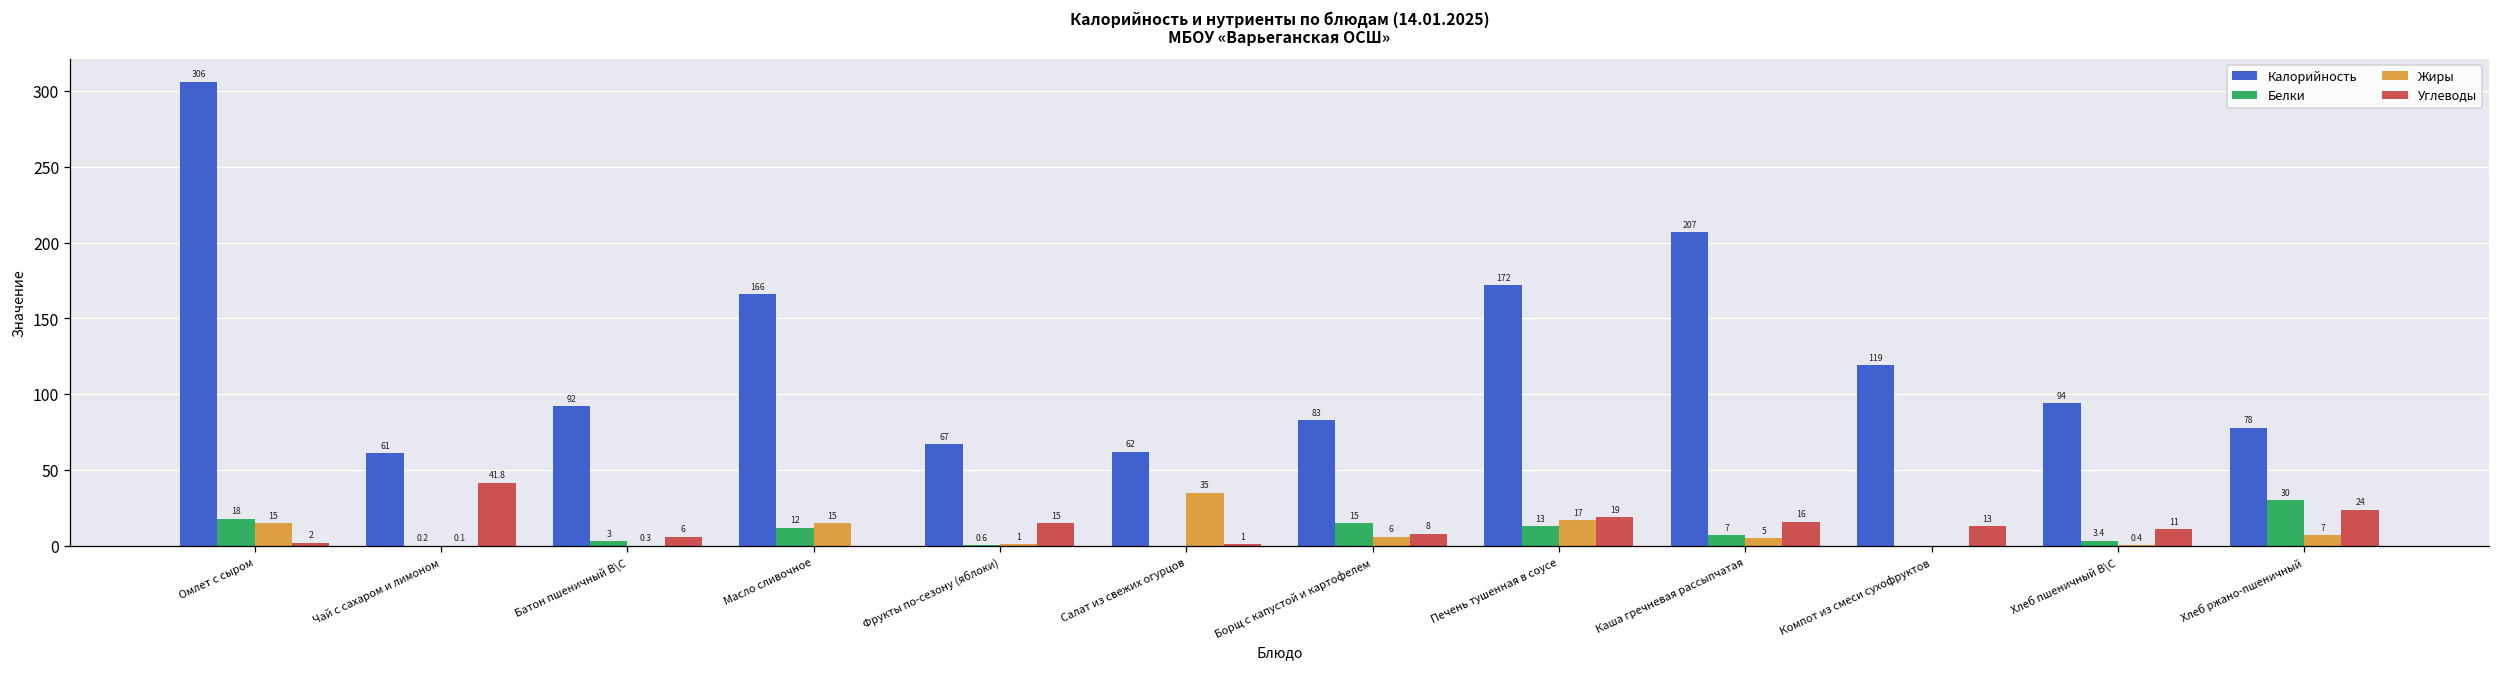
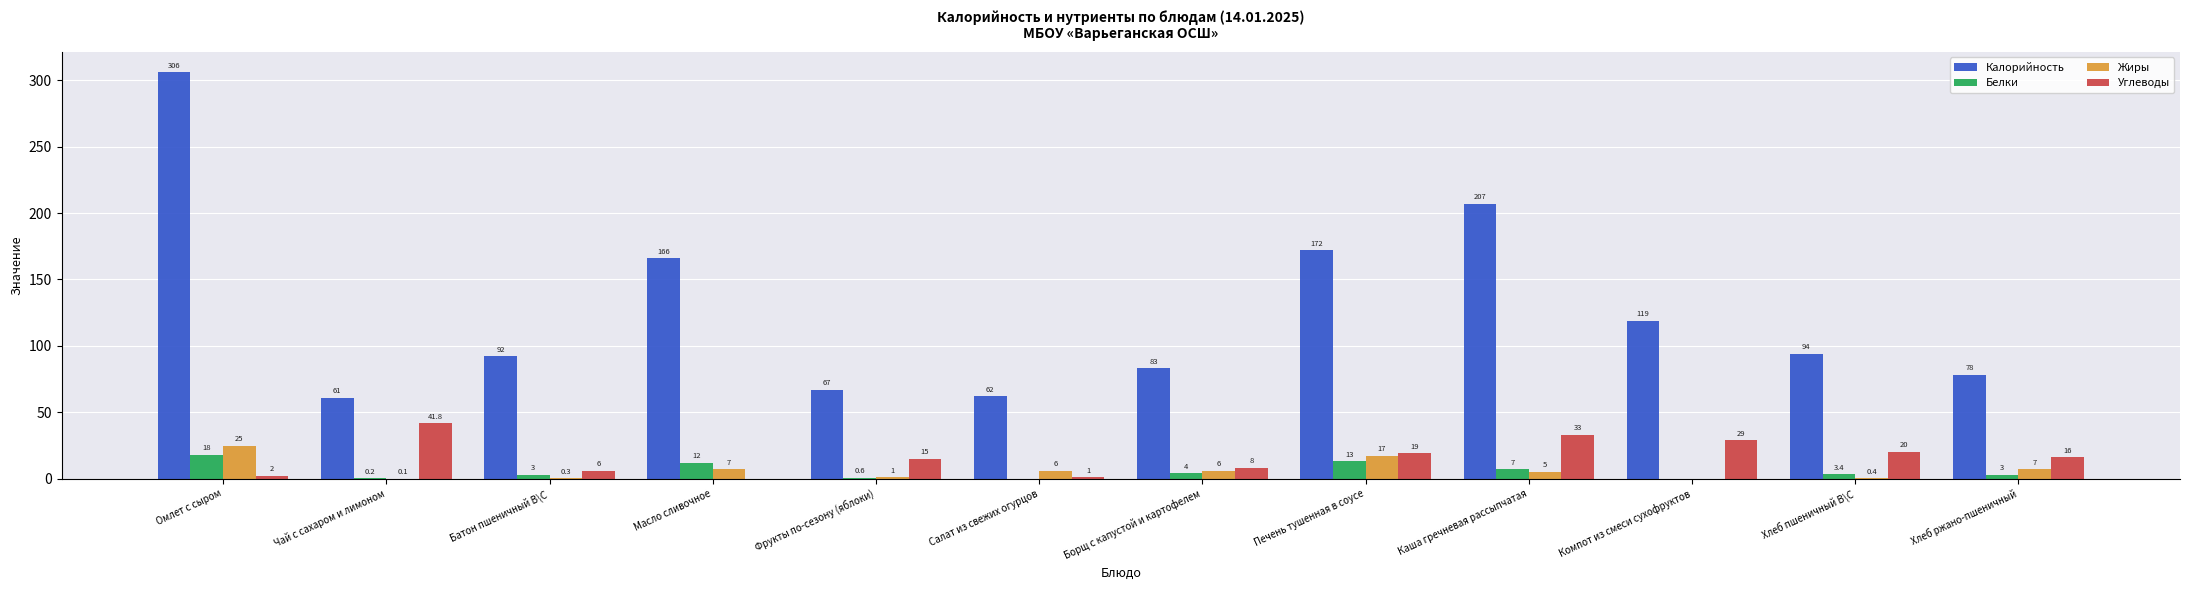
Жиры, Омлет с сыром: 15 -> 25
Жиры, Масло сливочное: 15 -> 7
Жиры, Салат из свежих огурцов: 35 -> 6
Белки, Борщ с капустой и картофелем: 15 -> 4
Углеводы, Каша гречневая рассыпчатая: 16 -> 33
Углеводы, Компот из смеси сухофруктов: 13 -> 29
Углеводы, Хлеб пшеничный В\С: 11 -> 20
Белки, Хлеб ржано-пшеничный: 30 -> 3
Углеводы, Хлеб ржано-пшеничный: 24 -> 16
